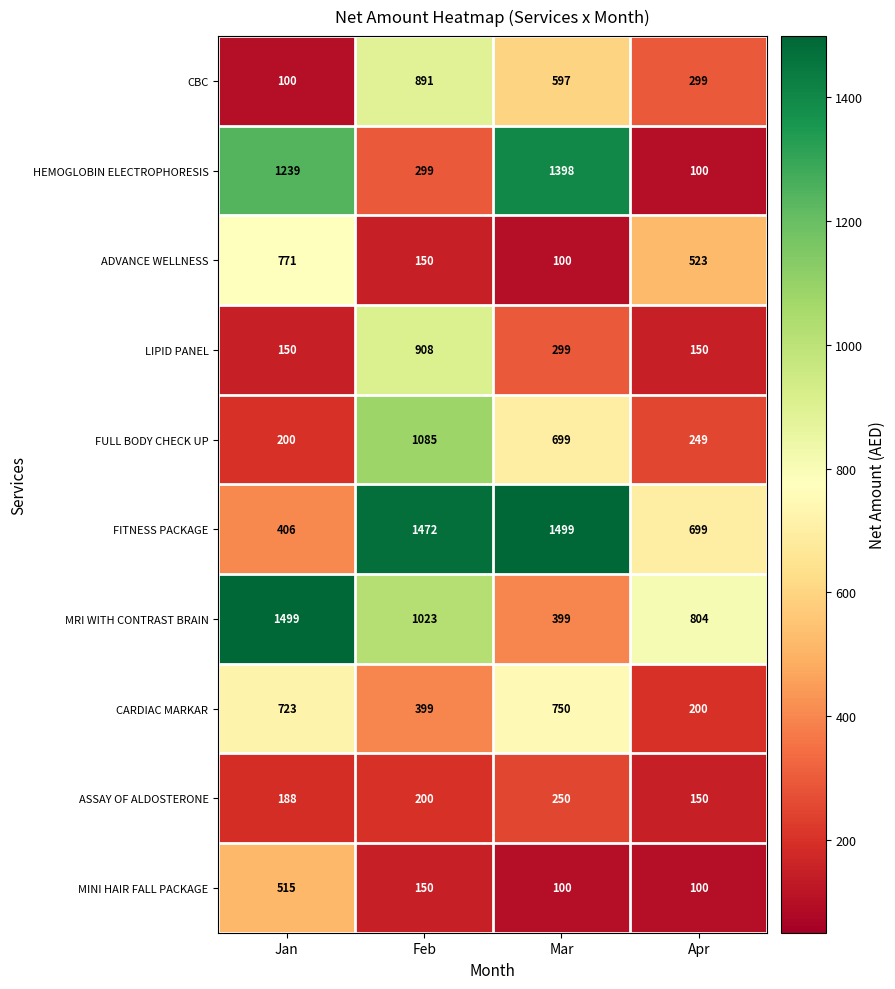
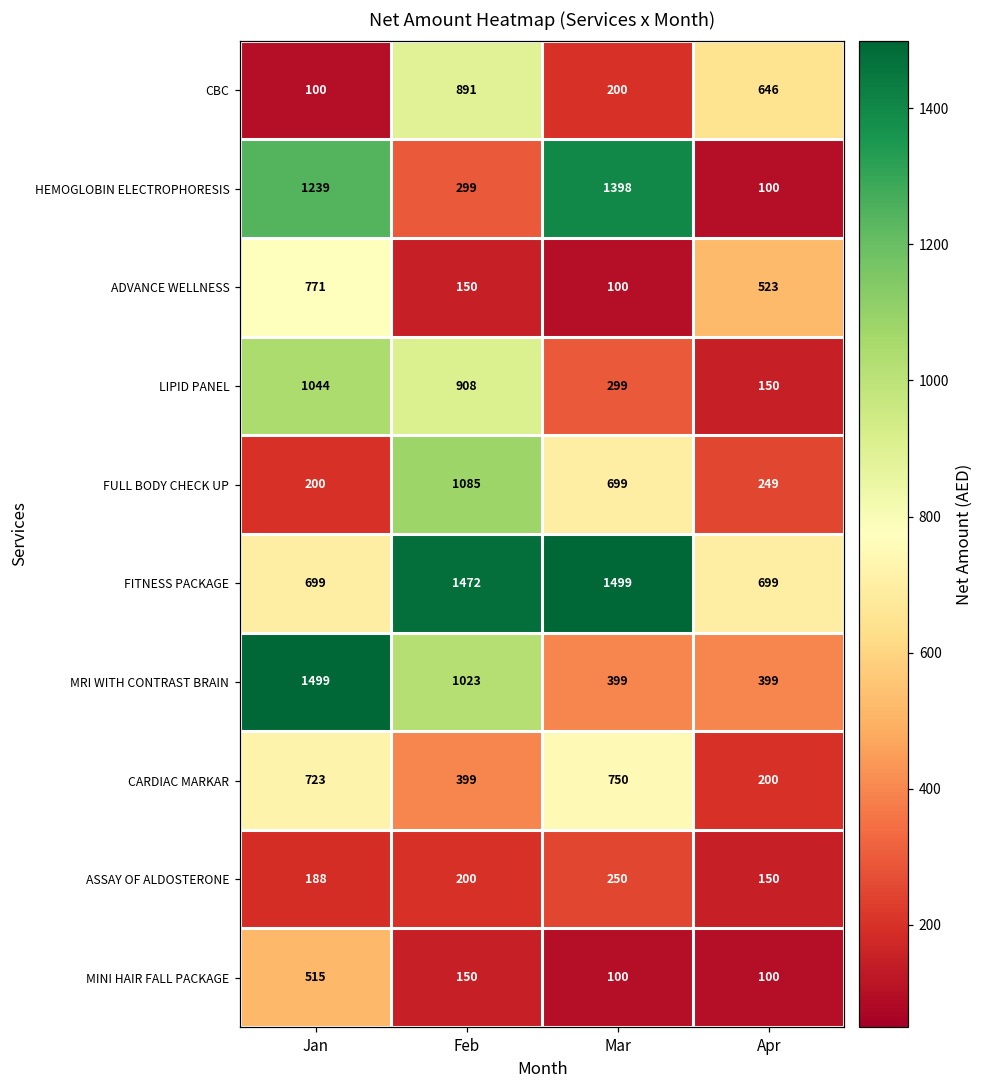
CBC, Mar: 597 -> 200
CBC, Apr: 299 -> 646
LIPID PANEL, Jan: 150 -> 1044
FITNESS PACKAGE, Jan: 406 -> 699
MRI WITH CONTRAST BRAIN, Apr: 804 -> 399
